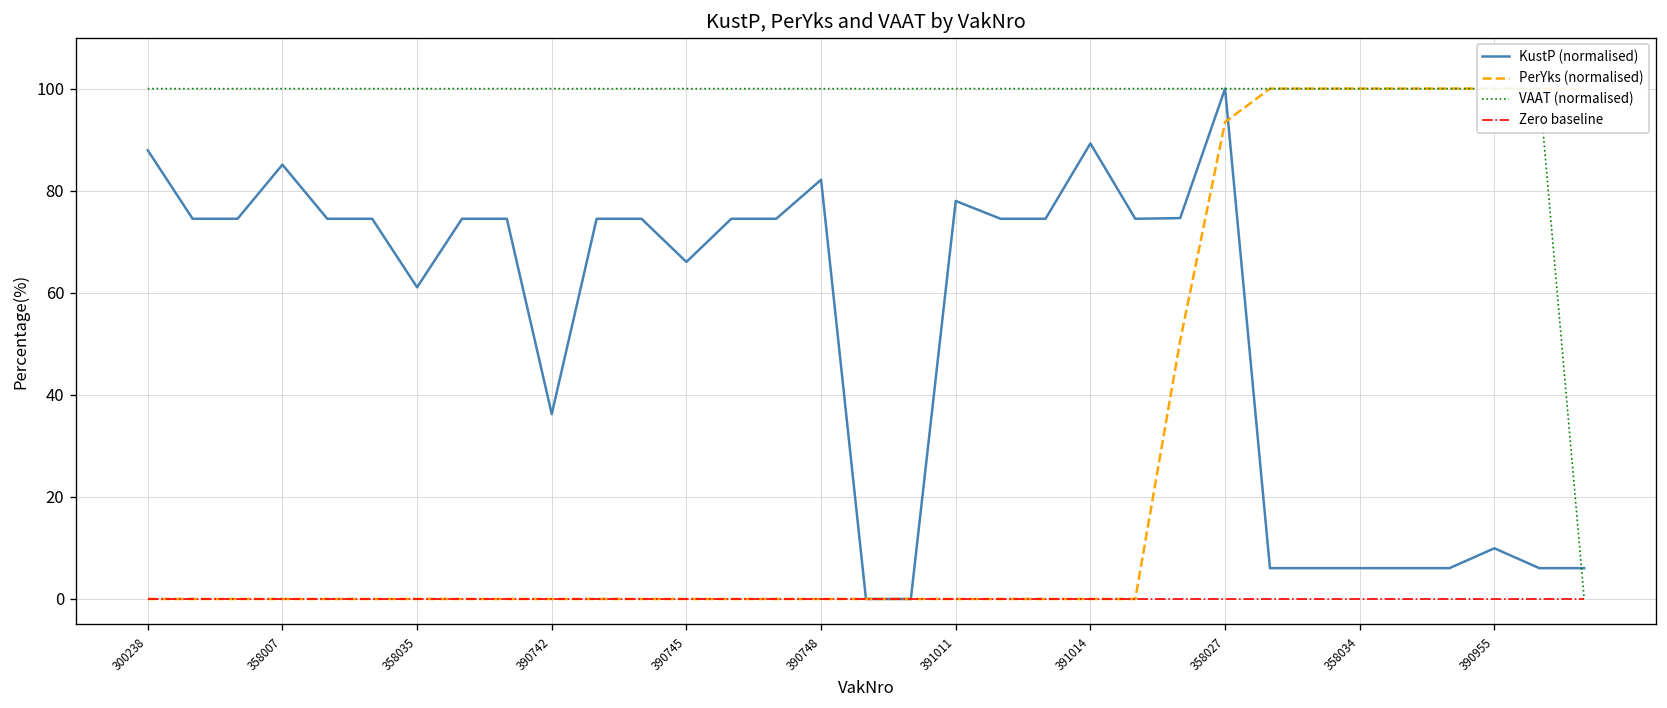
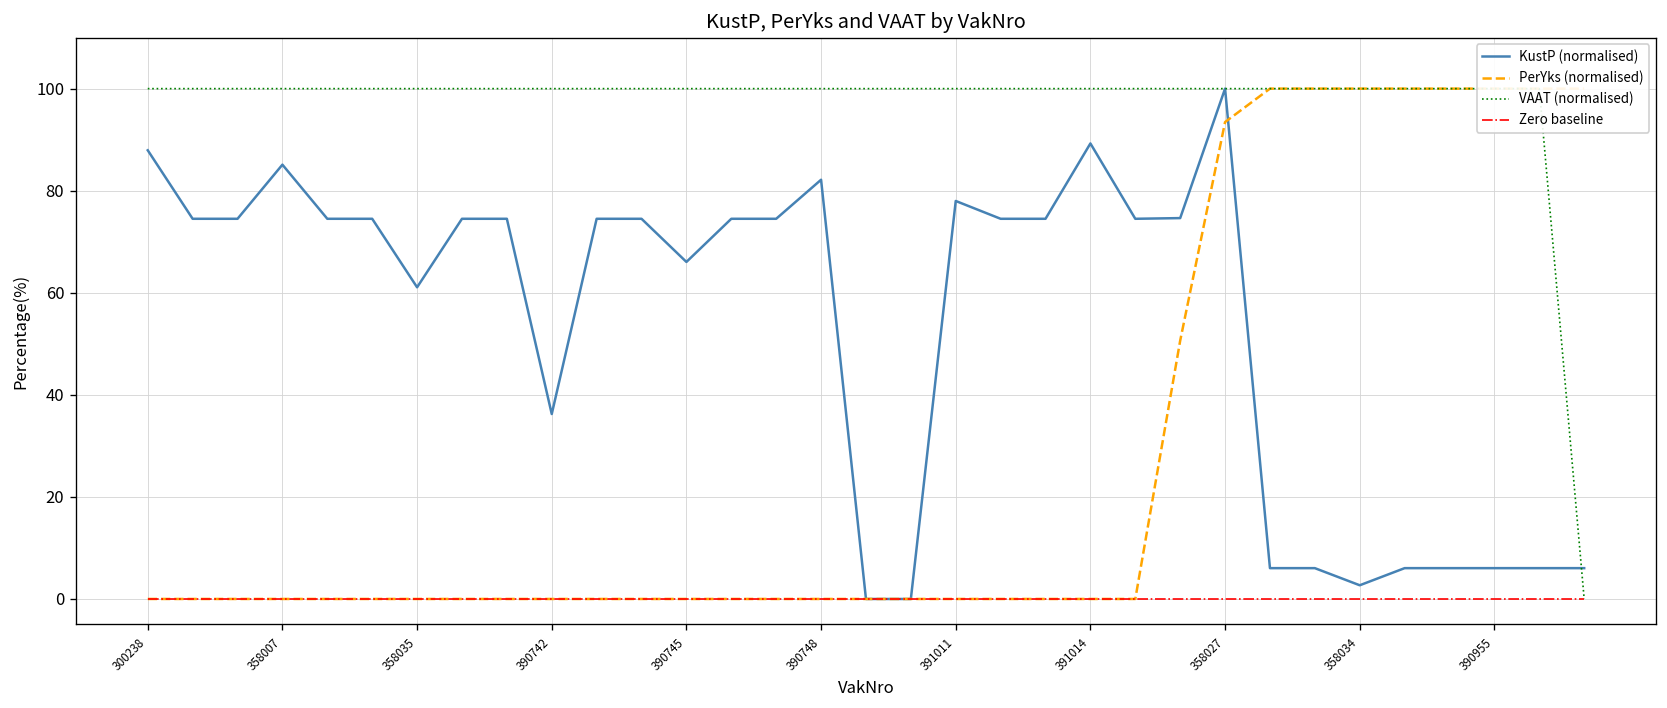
KustP (normalised), 358034: 6 -> 3
KustP (normalised), 390955: 10 -> 6
